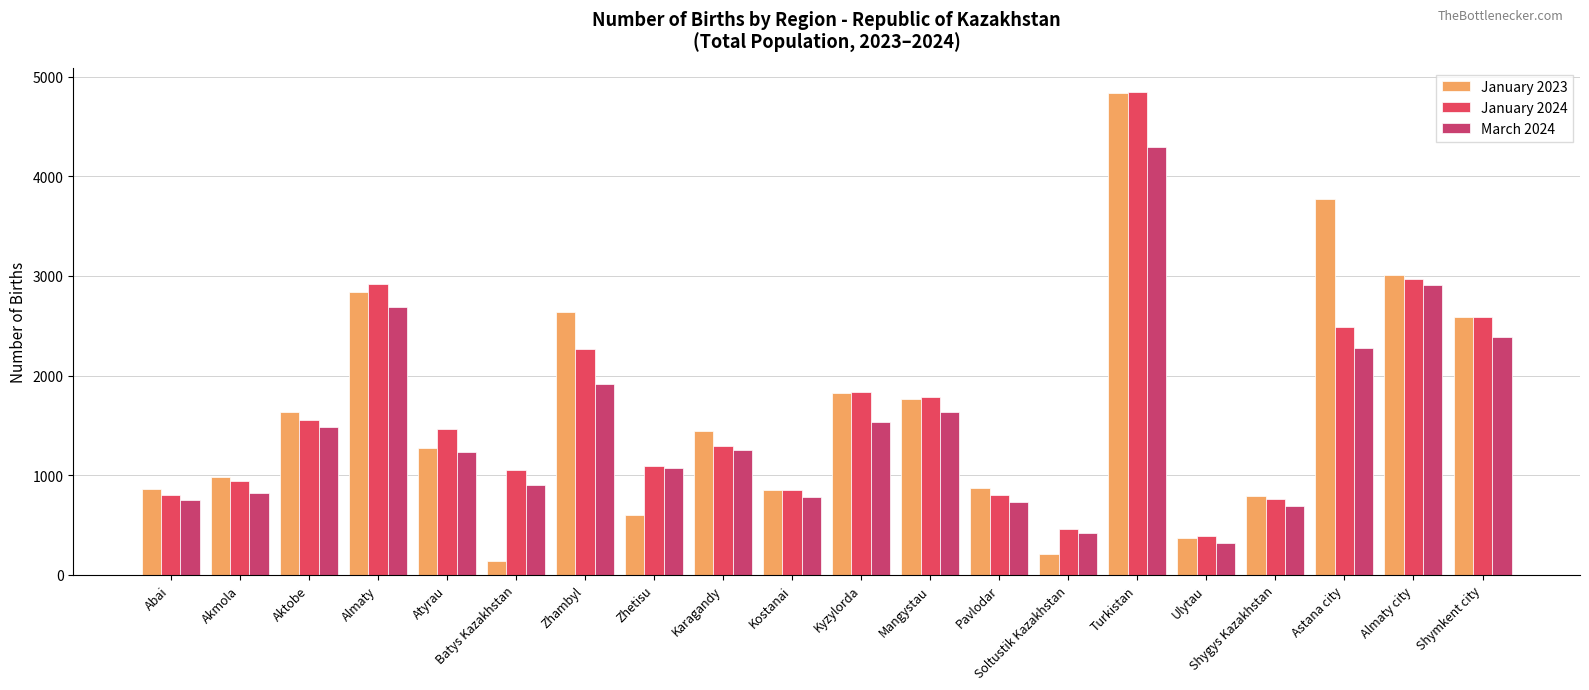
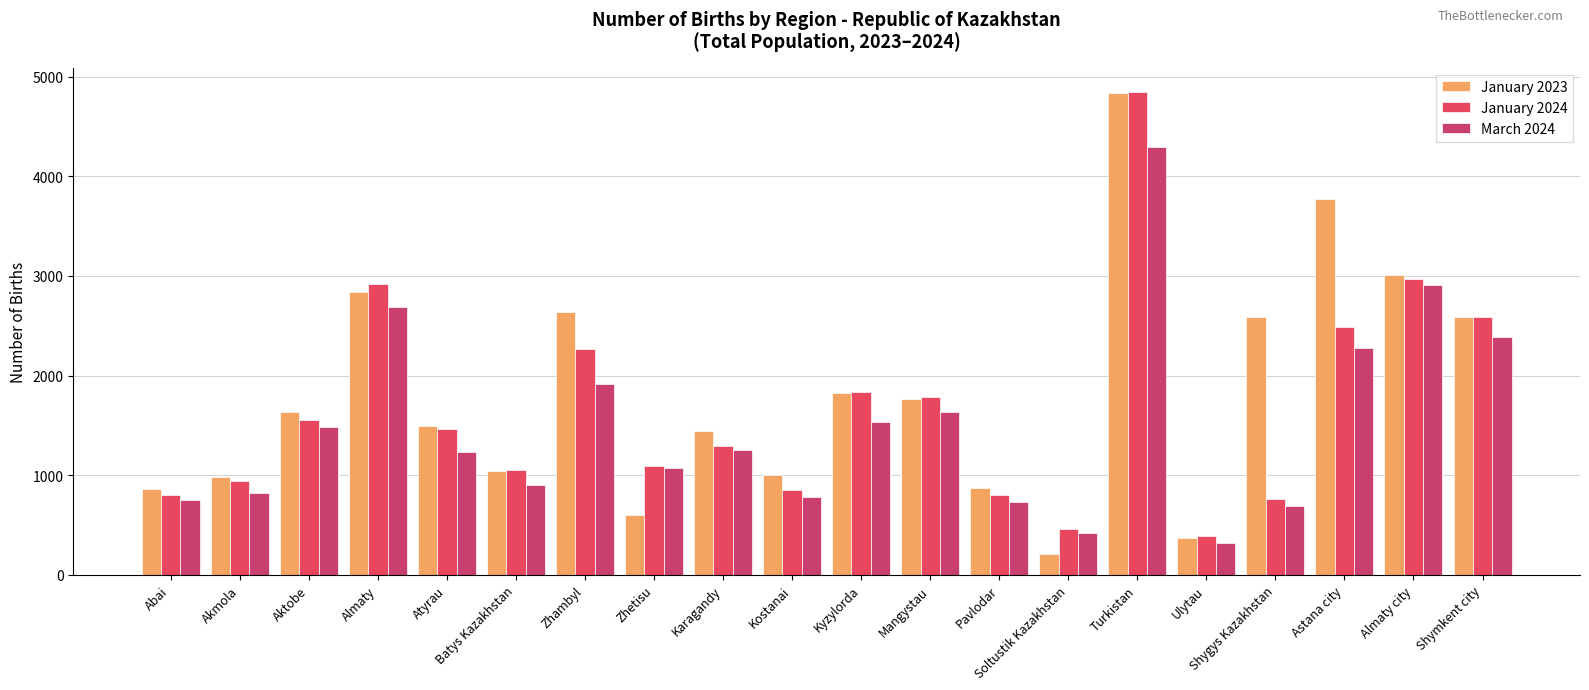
January 2023, Atyrau: 1300 -> 1500
January 2023, Batys Kazakhstan: 100 -> 1000
January 2023, Kostanai: 800 -> 1000
January 2023, Shygys Kazakhstan: 800 -> 2600
